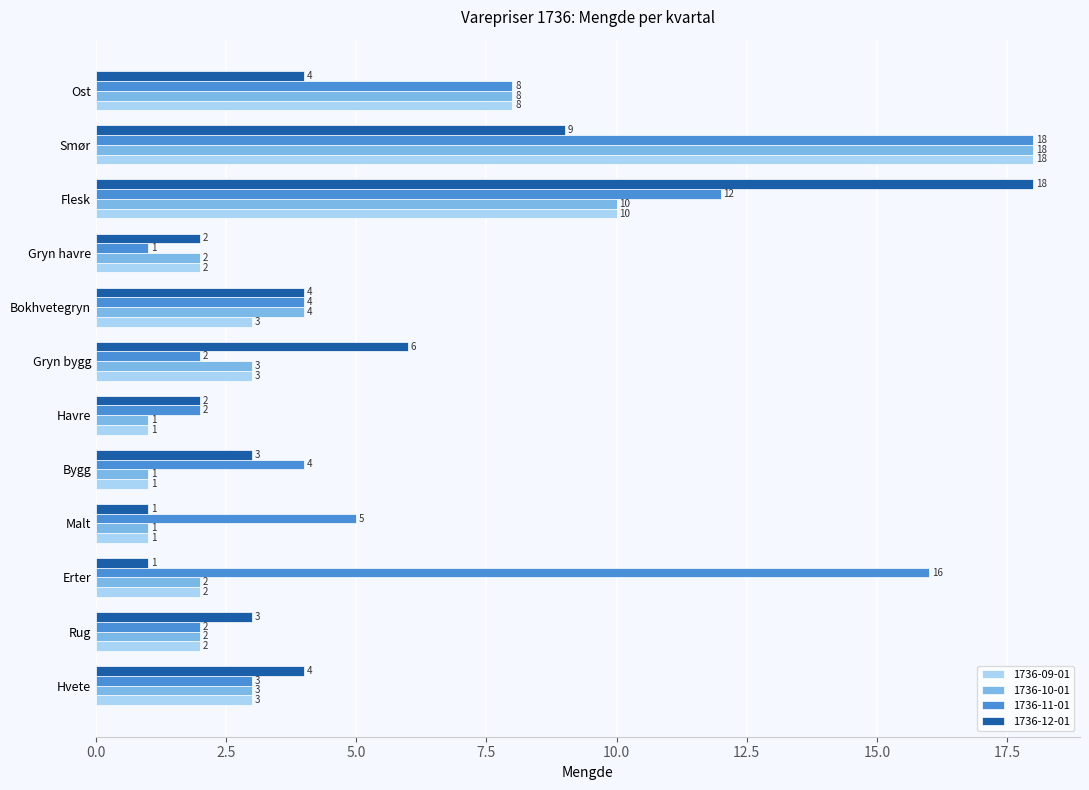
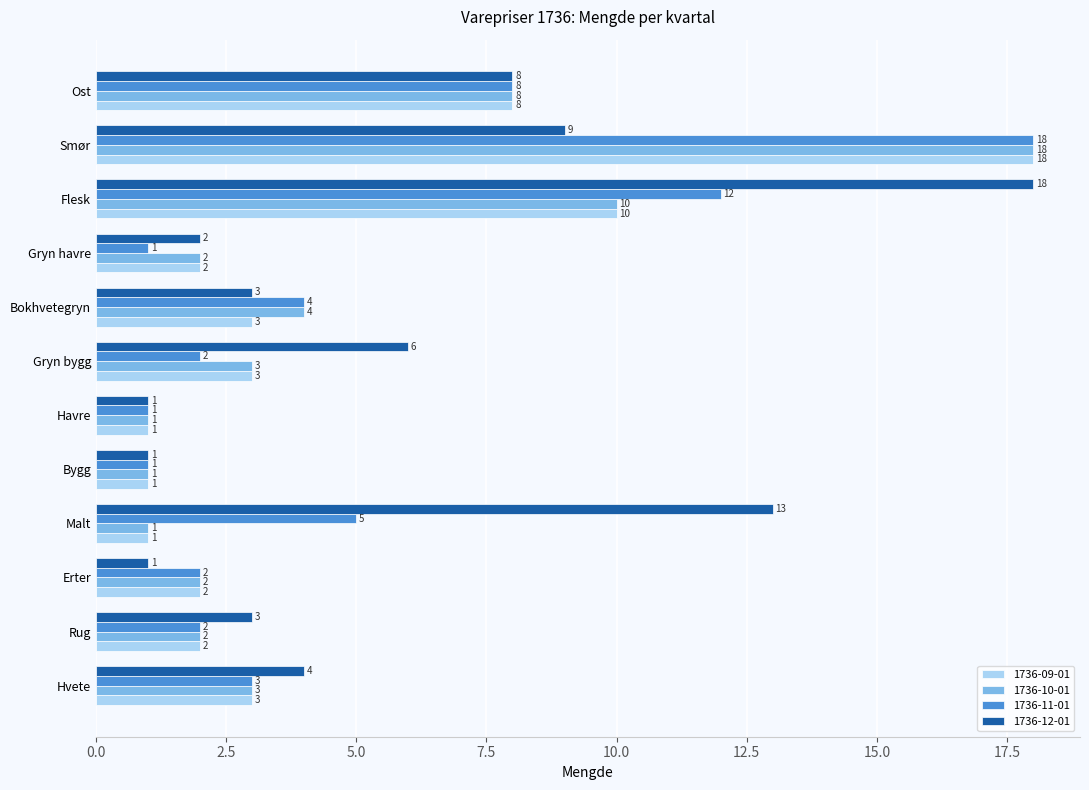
1736-12-01, Ost: 4 -> 8
1736-12-01, Bokhvetegryn: 4 -> 3
1736-12-01, Havre: 2 -> 1
1736-11-01, Havre: 2 -> 1
1736-12-01, Bygg: 3 -> 1
1736-11-01, Bygg: 4 -> 1
1736-12-01, Malt: 1 -> 13
1736-11-01, Erter: 16 -> 2
